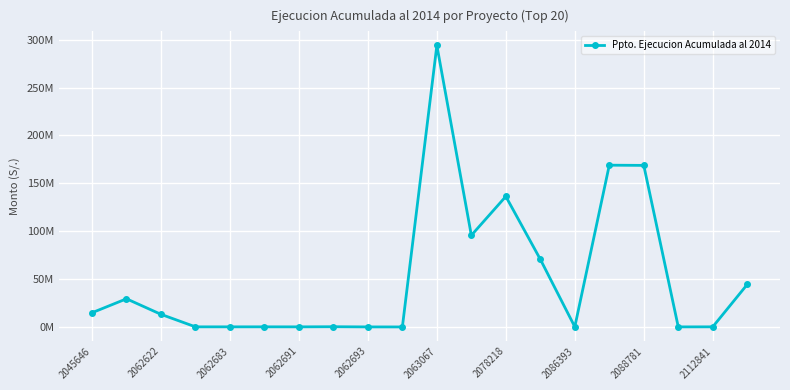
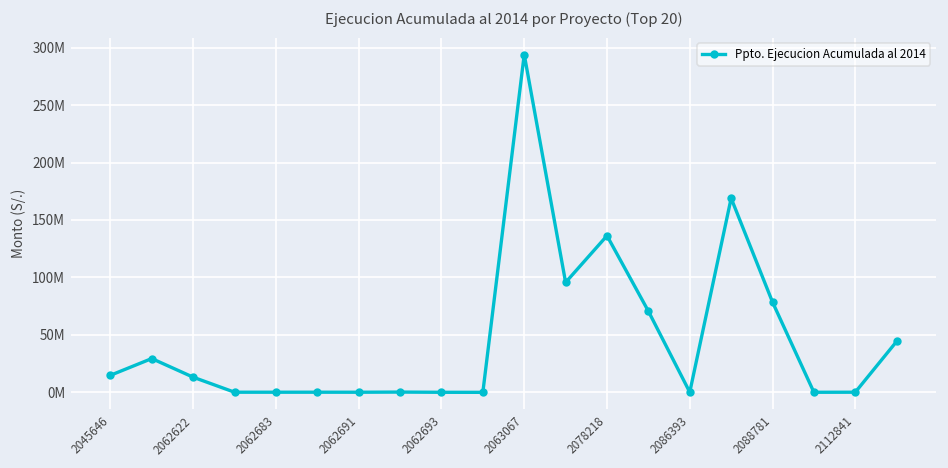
2088781: 170000000 -> 80000000
